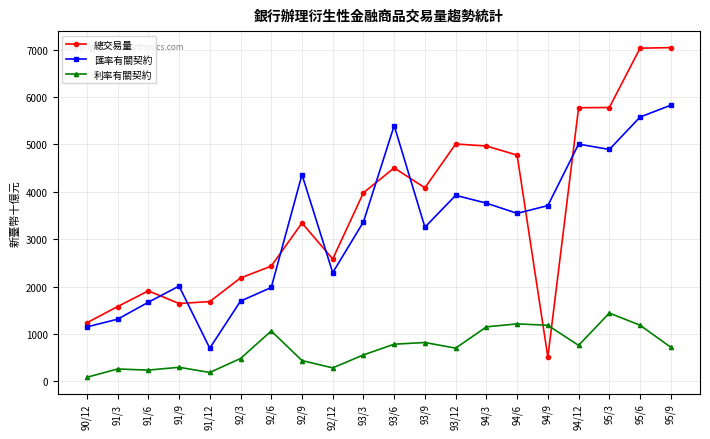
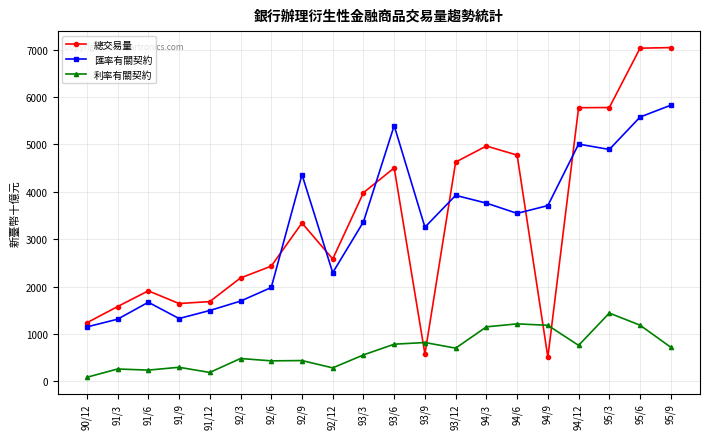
匯率有關契約, 91/9: 2000 -> 1300
匯率有關契約, 91/12: 700 -> 1500
利率有關契約, 92/6: 1100 -> 400
總交易量, 93/9: 4100 -> 600
總交易量, 93/12: 5000 -> 4600
